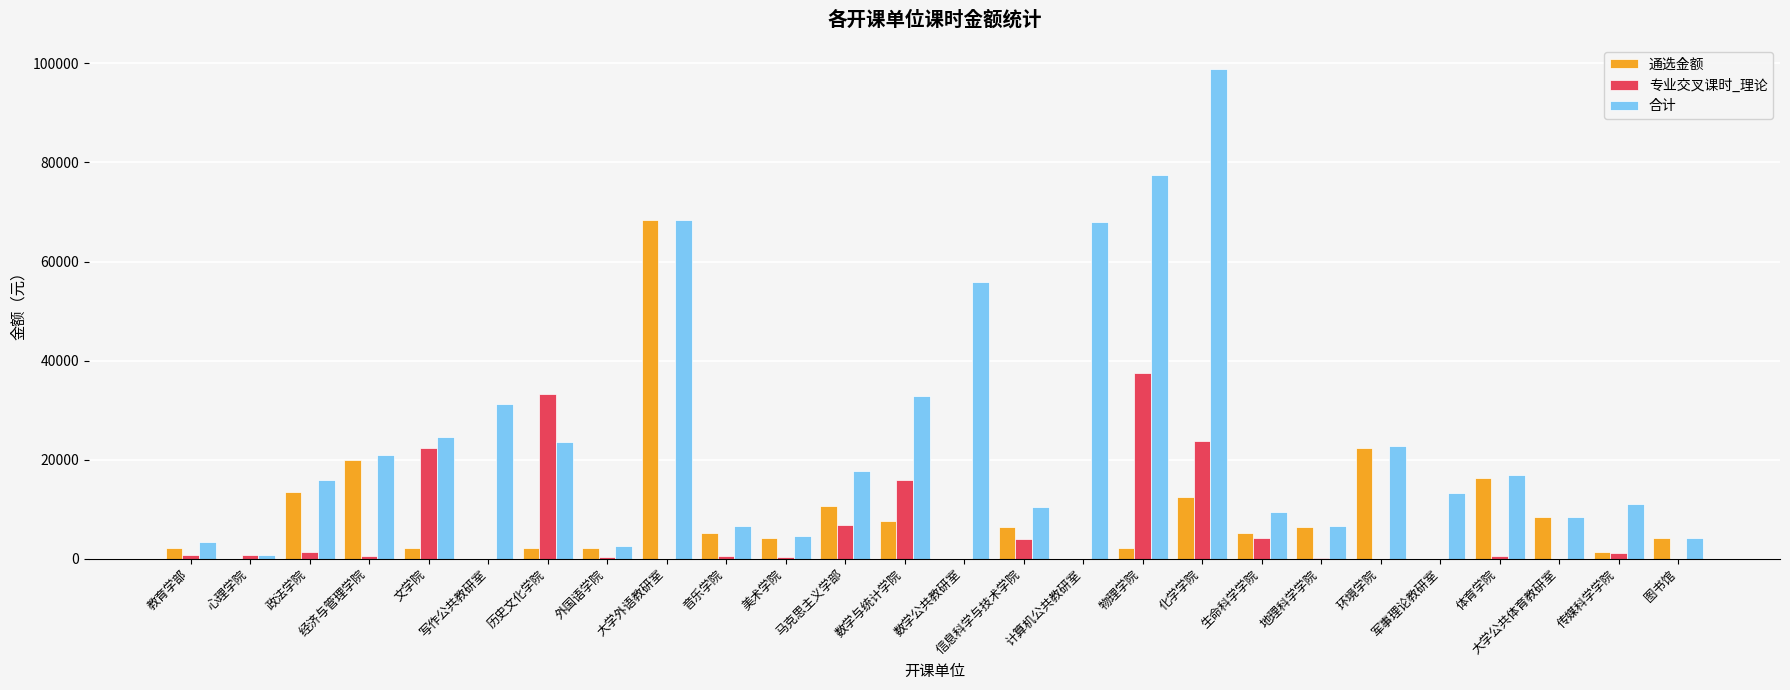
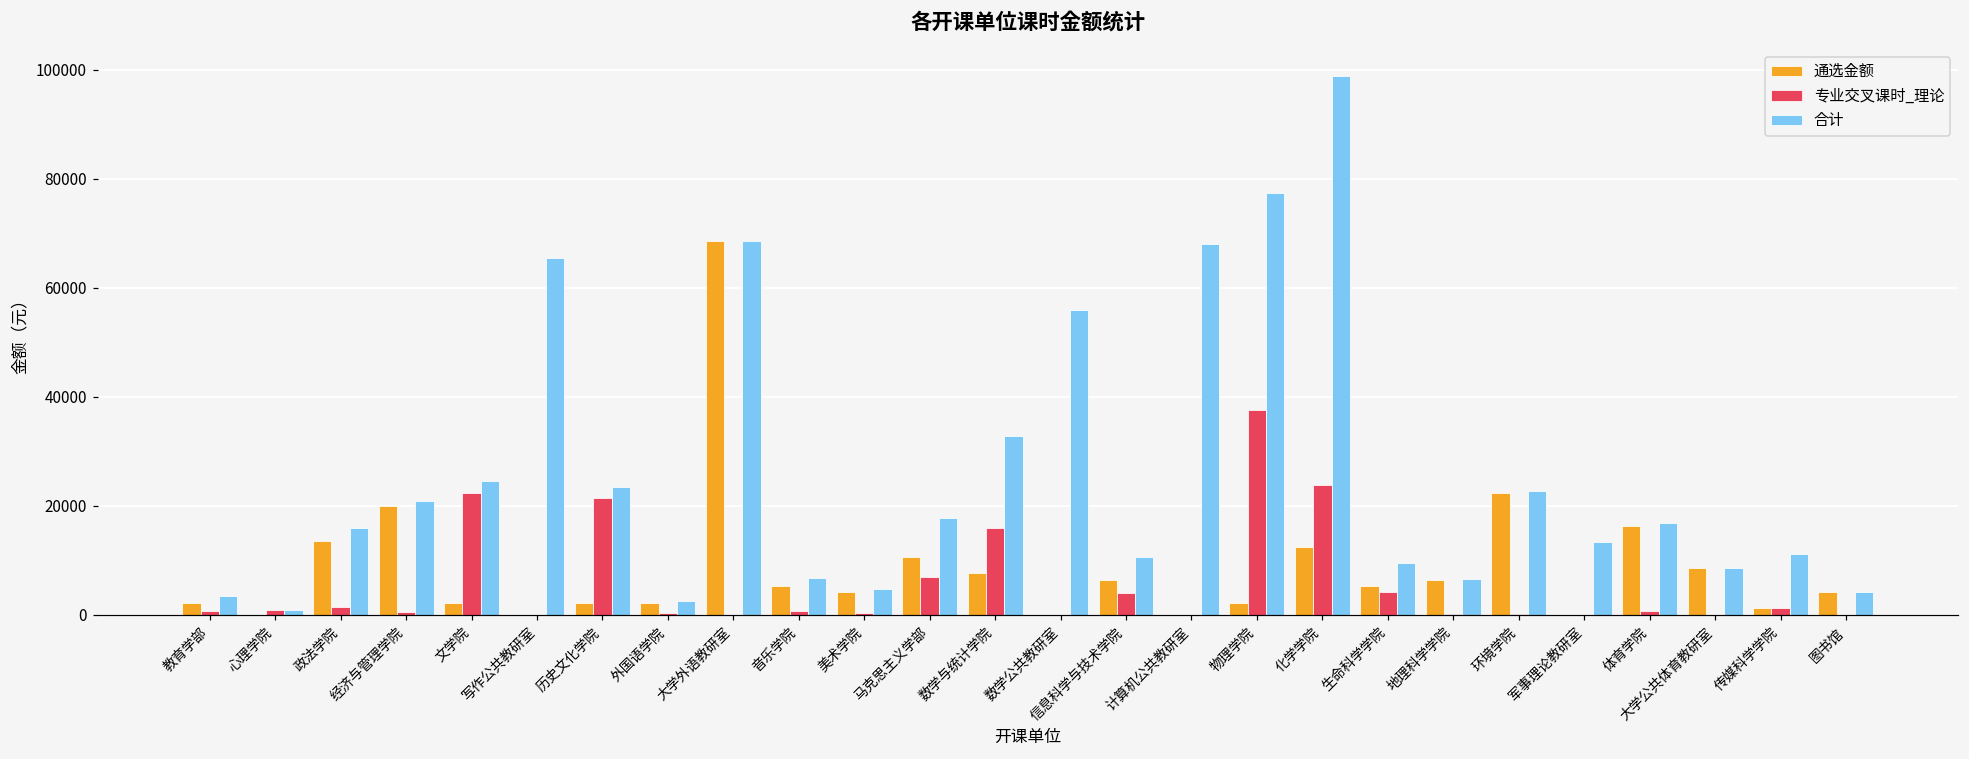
合计, 写作公共教研室: 31000 -> 65000
专业交叉课时_理论, 历史文化学院: 33000 -> 21000
